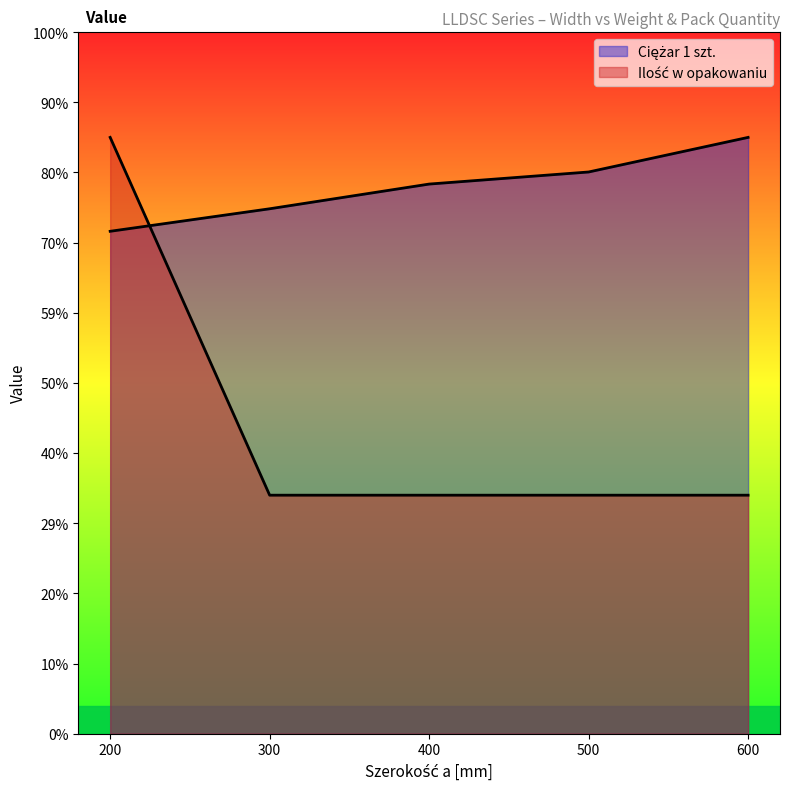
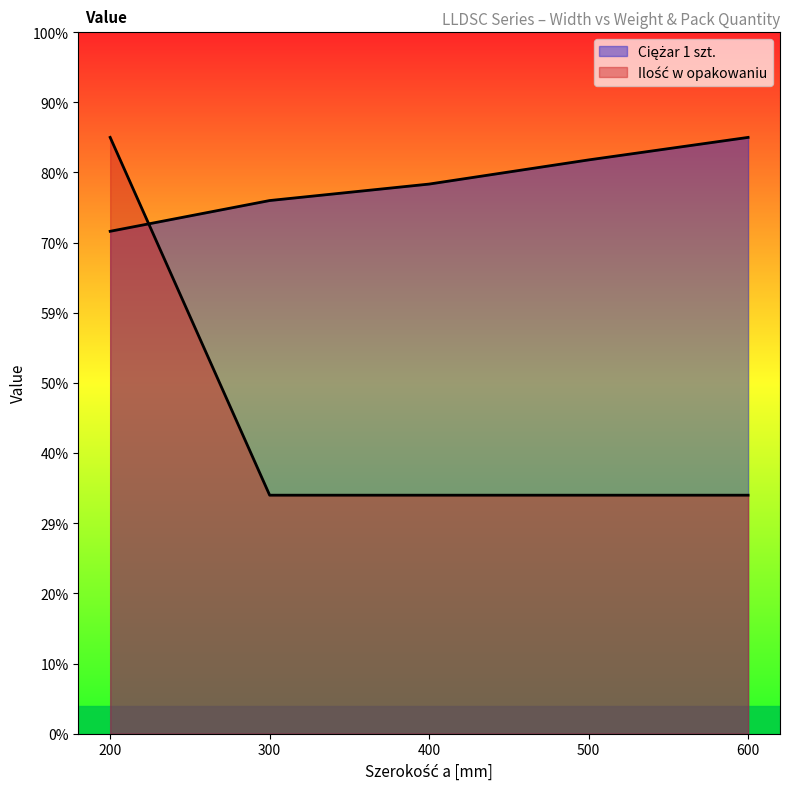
Ciężar 1 szt., 300: 75% -> 76%
Ciężar 1 szt., 500: 80% -> 82%
